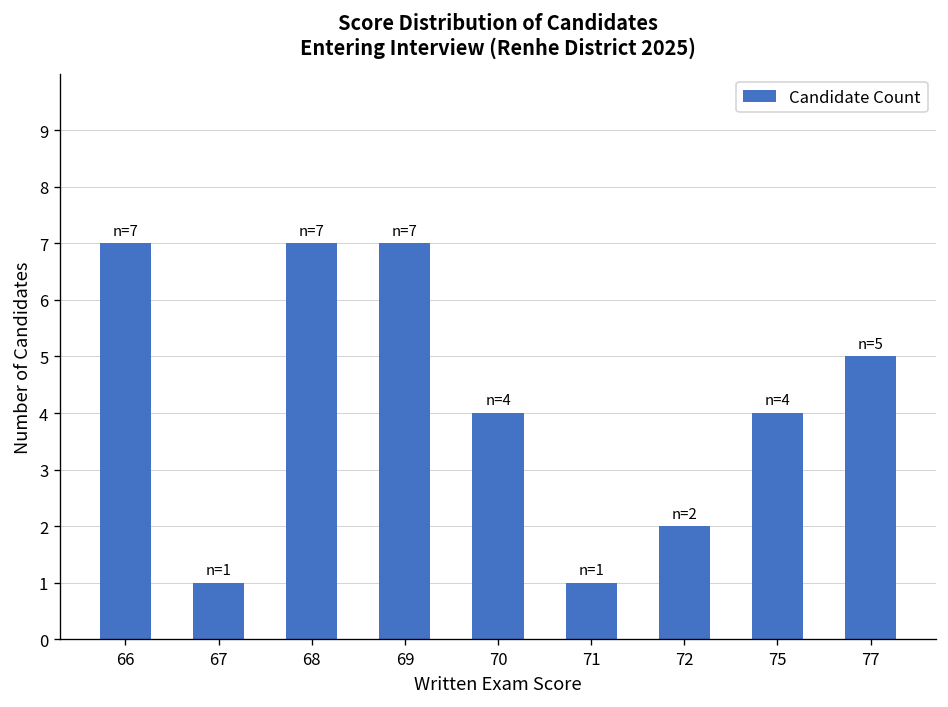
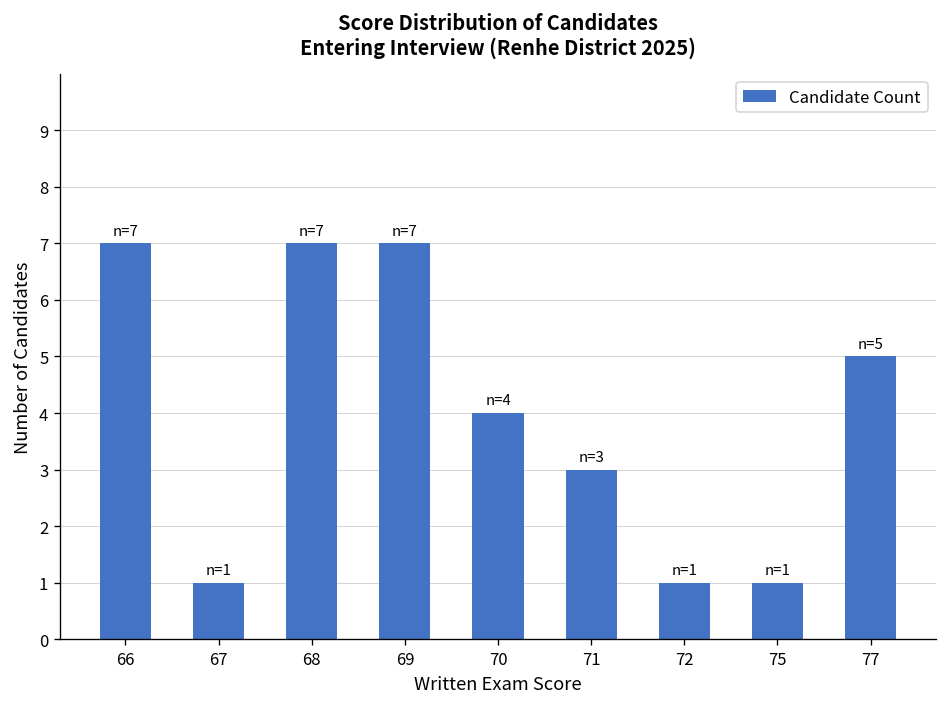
71: 1 -> 3
72: 2 -> 1
75: 4 -> 1
